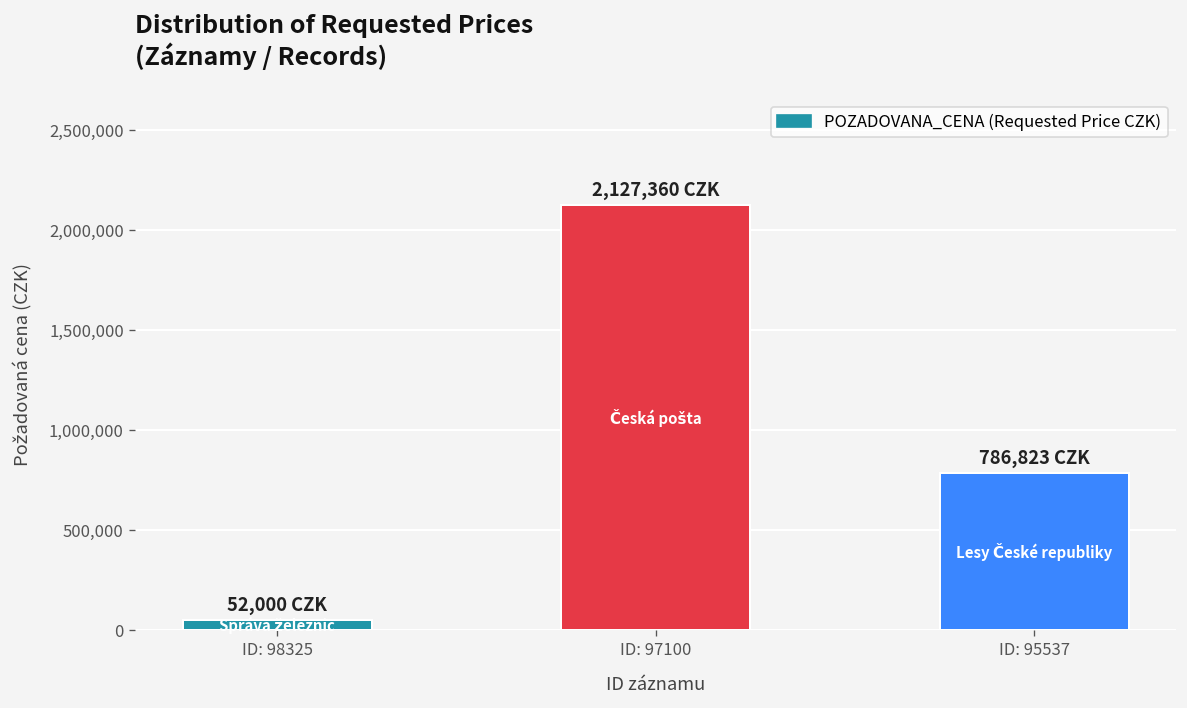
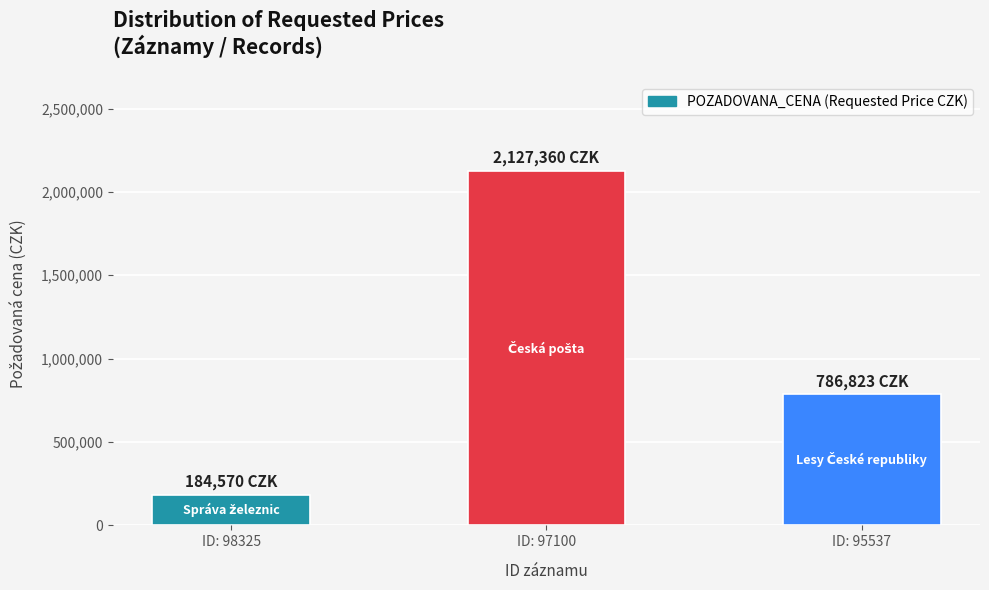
ID: 98325: 52,000 -> 184,570
